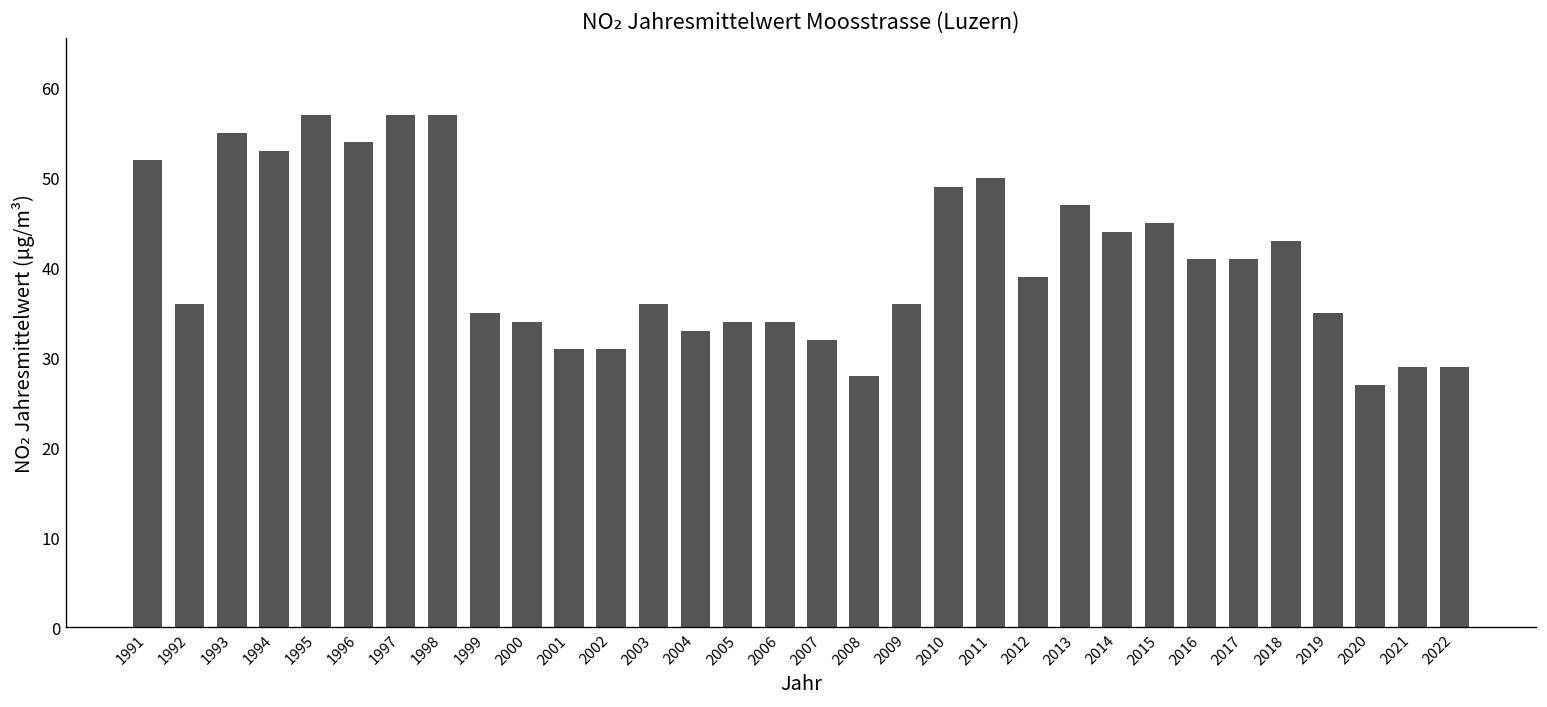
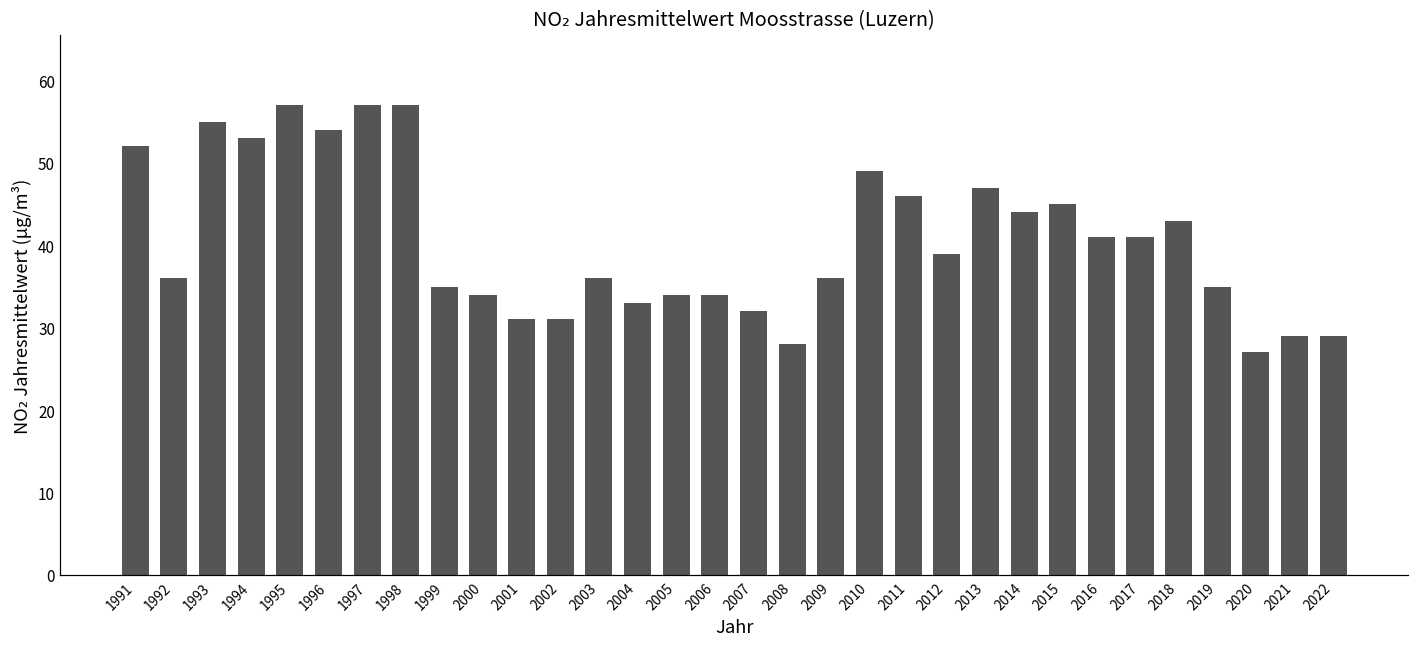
2011: 50 -> 46
